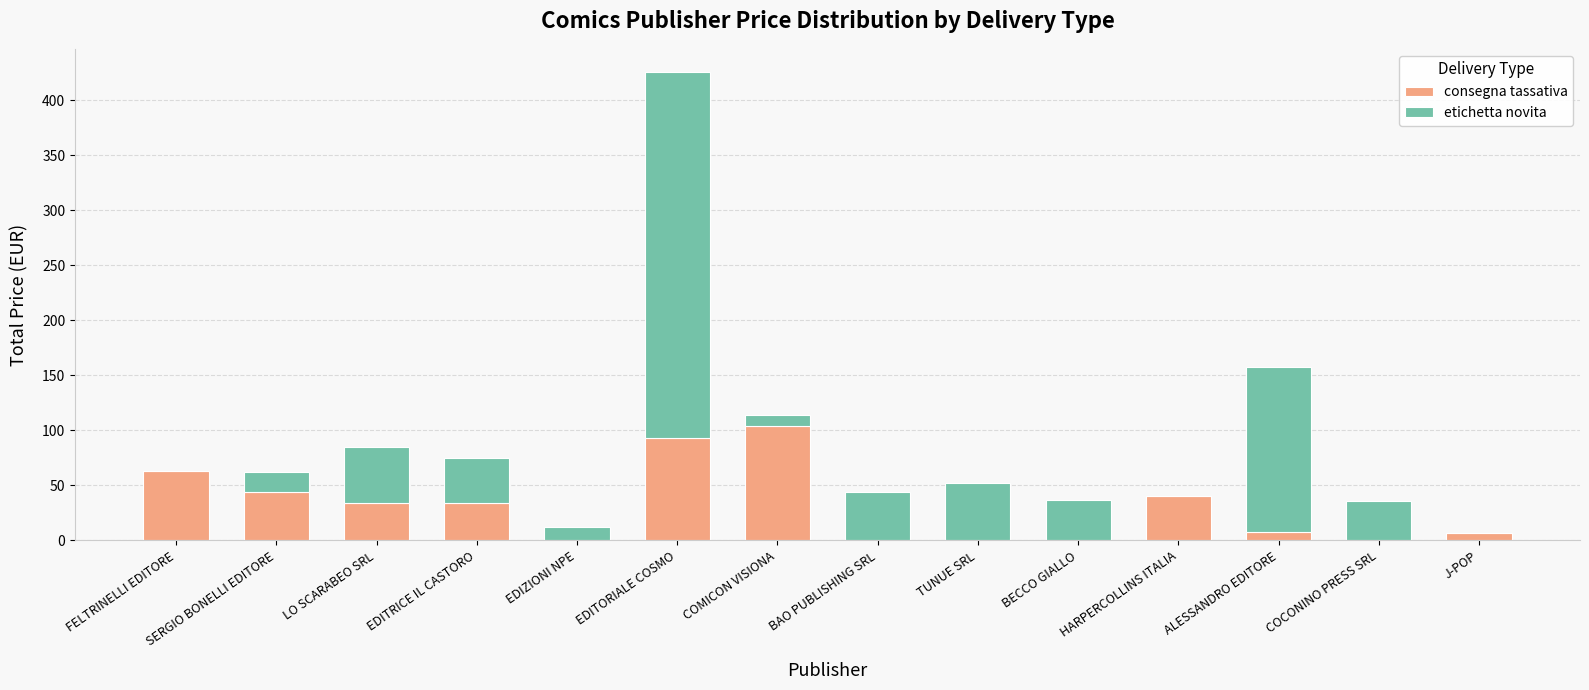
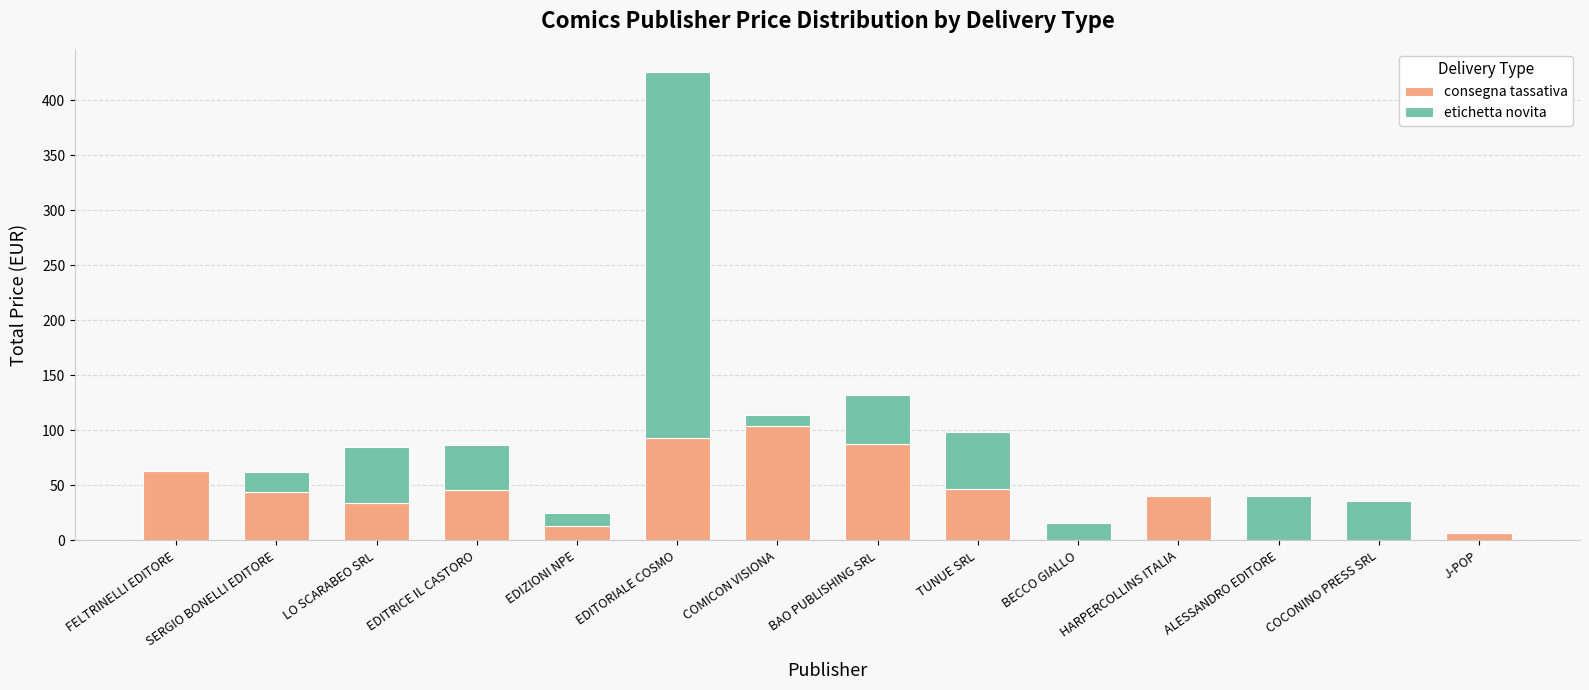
consegna tassativa, EDITRICE IL CASTORO: 34 -> 46
consegna tassativa, EDIZIONI NPE: 0 -> 13
consegna tassativa, BAO PUBLISHING SRL: 0 -> 88
consegna tassativa, TUNUE SRL: 0 -> 47
etichetta novita, BECCO GIALLO: 37 -> 16
consegna tassativa, ALESSANDRO EDITORE: 8 -> 0
etichetta novita, ALESSANDRO EDITORE: 149 -> 40
